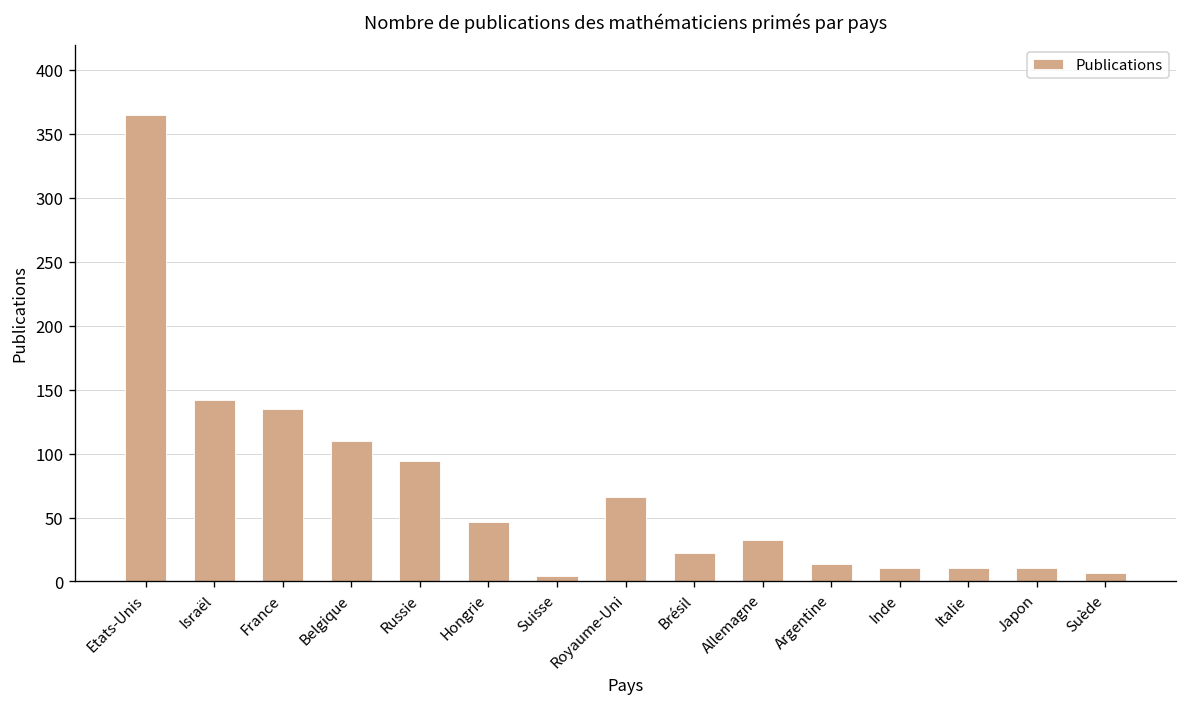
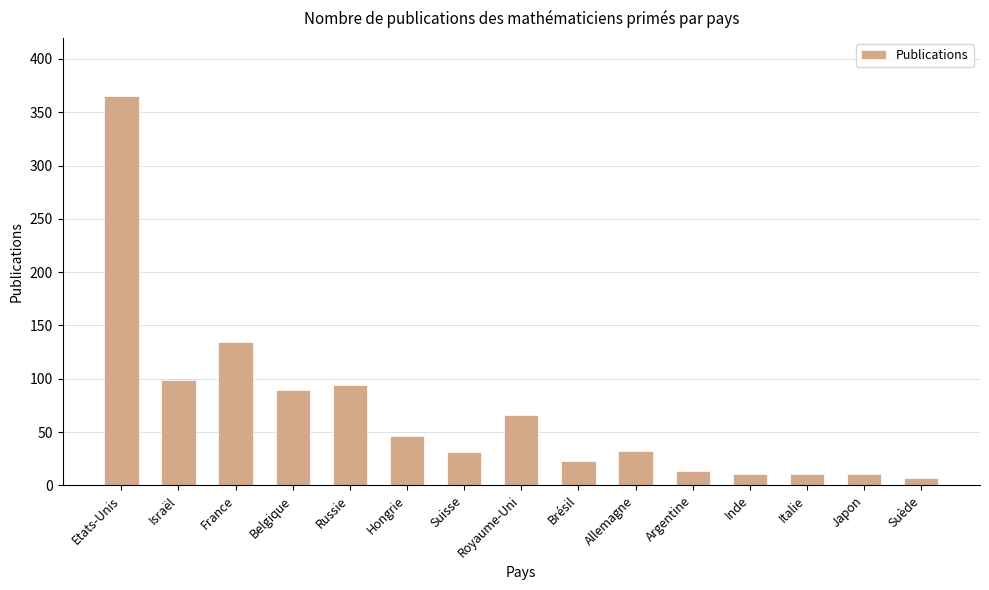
Israël: 142 -> 99
Belgique: 110 -> 90
Suisse: 4 -> 31
